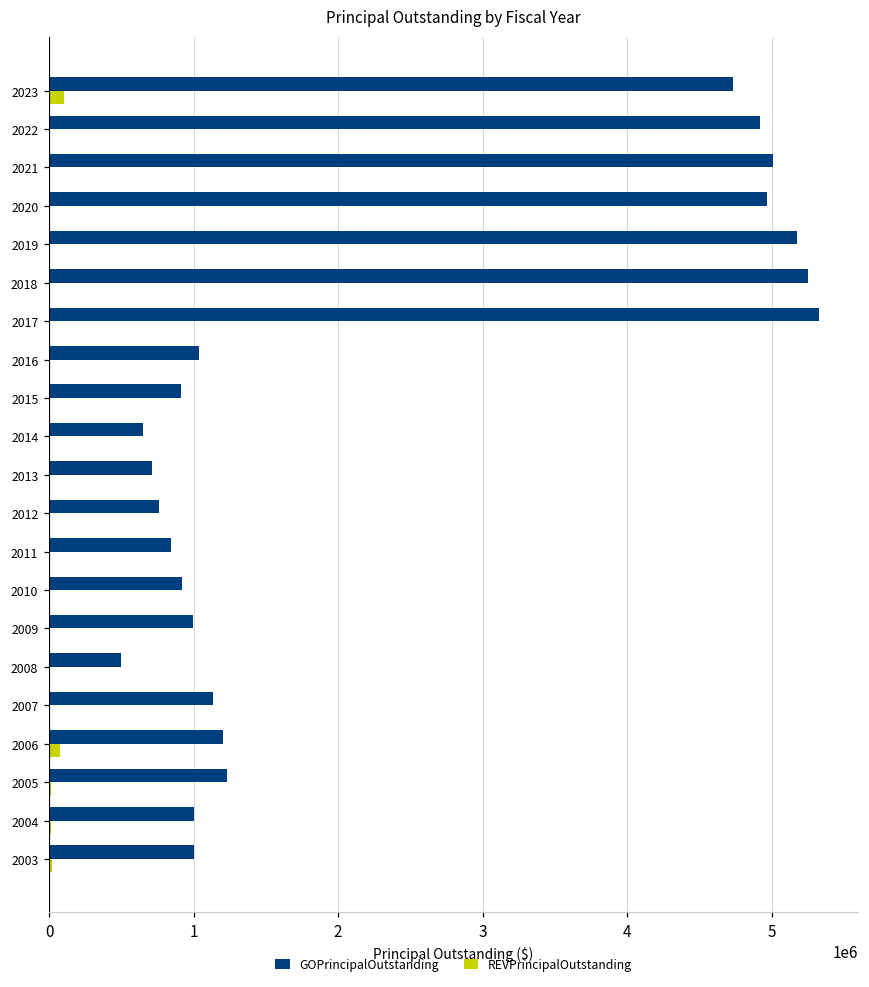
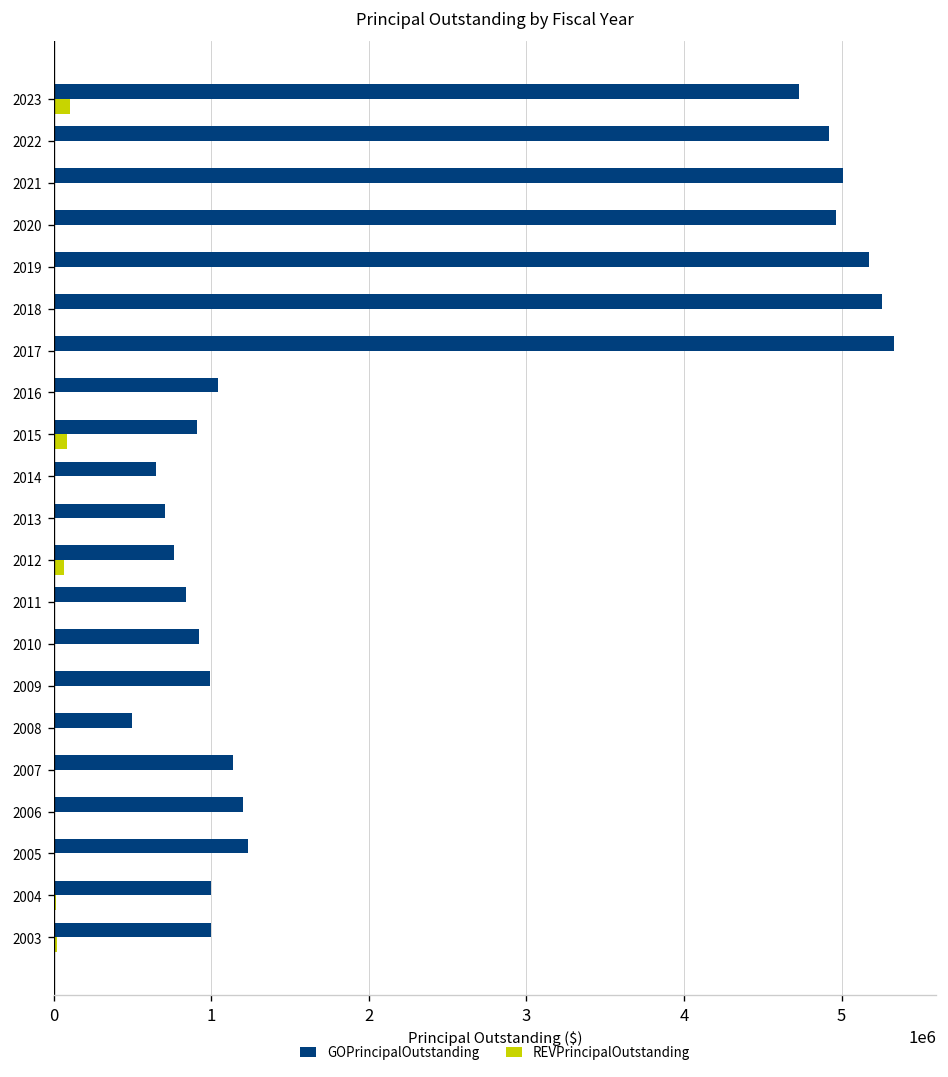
REVPrincipalOutstanding, 2015: 0 -> 80000
REVPrincipalOutstanding, 2012: 0 -> 60000
REVPrincipalOutstanding, 2006: 80000 -> 10000
